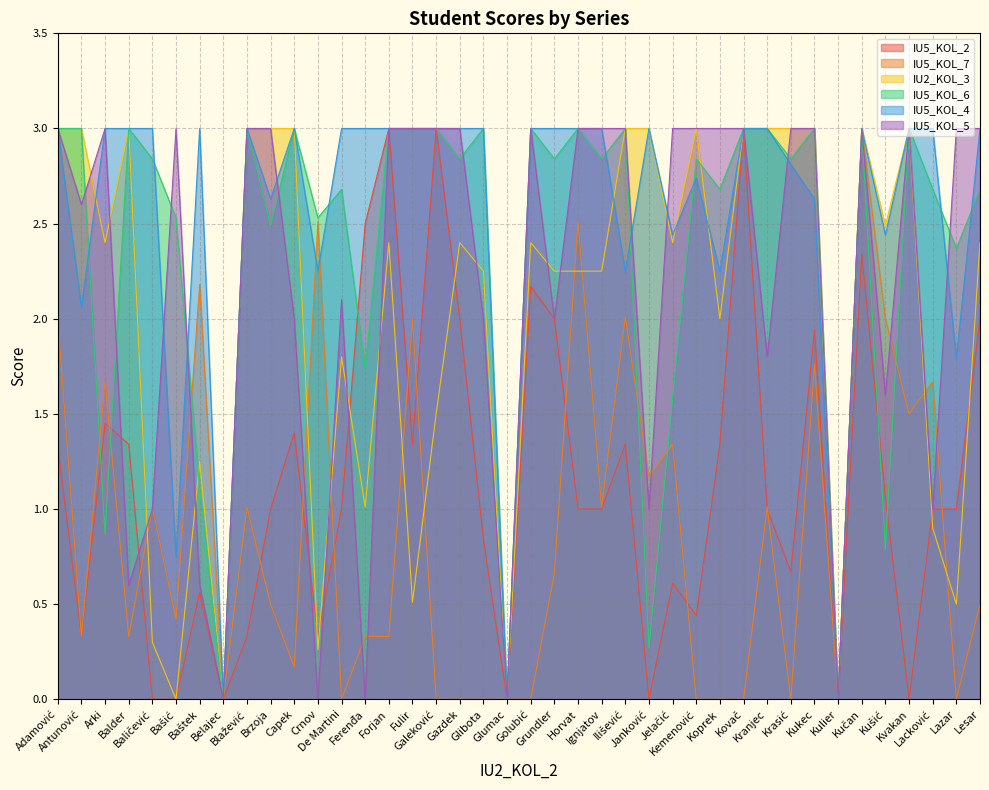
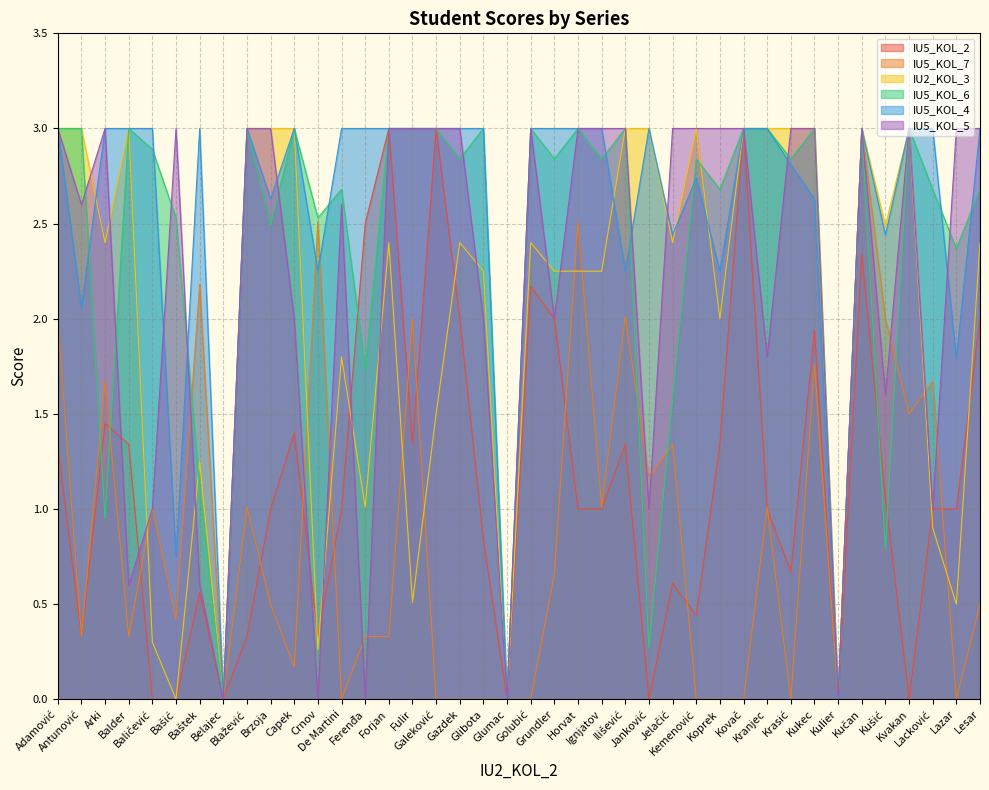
IU5_KOL_6, Arki: 0.87 -> 0.95
IU5_KOL_6, Baličević: 2.84 -> 2.89
IU5_KOL_5, De Martini: 2.1 -> 2.6
